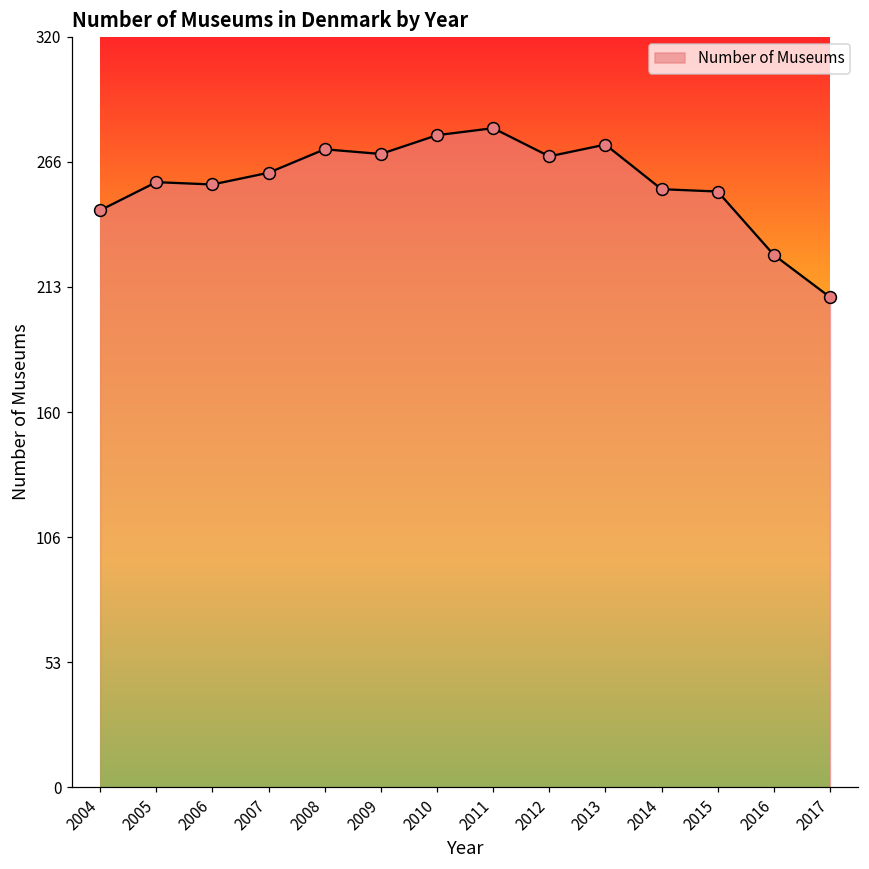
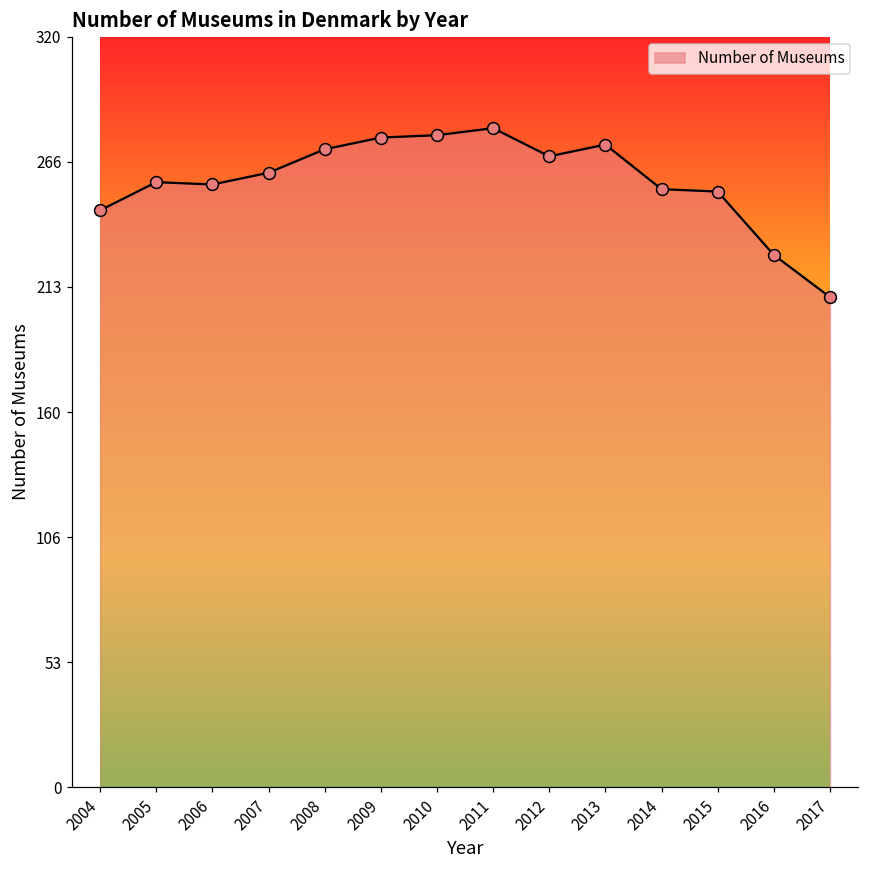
2009: 270 -> 277
